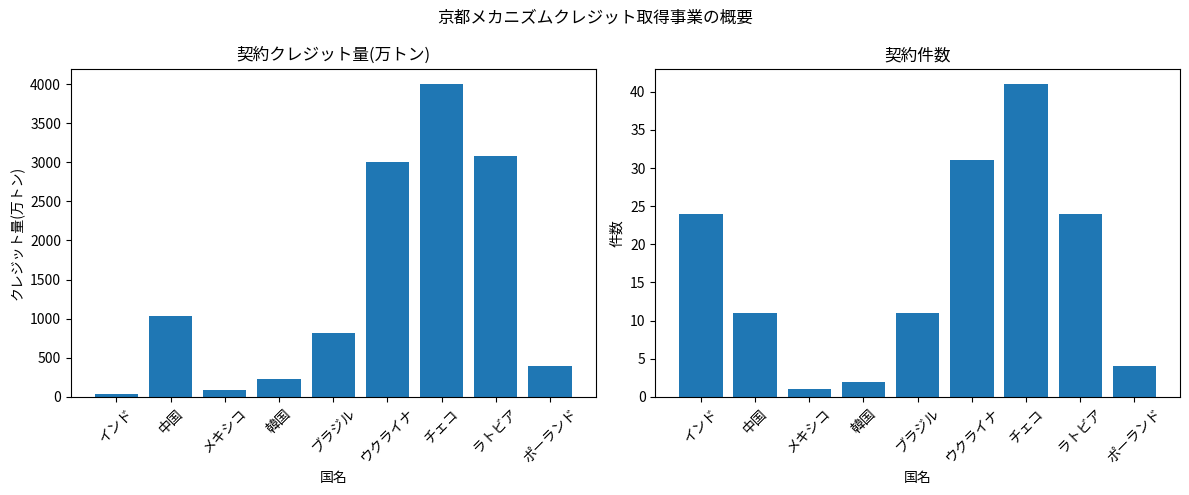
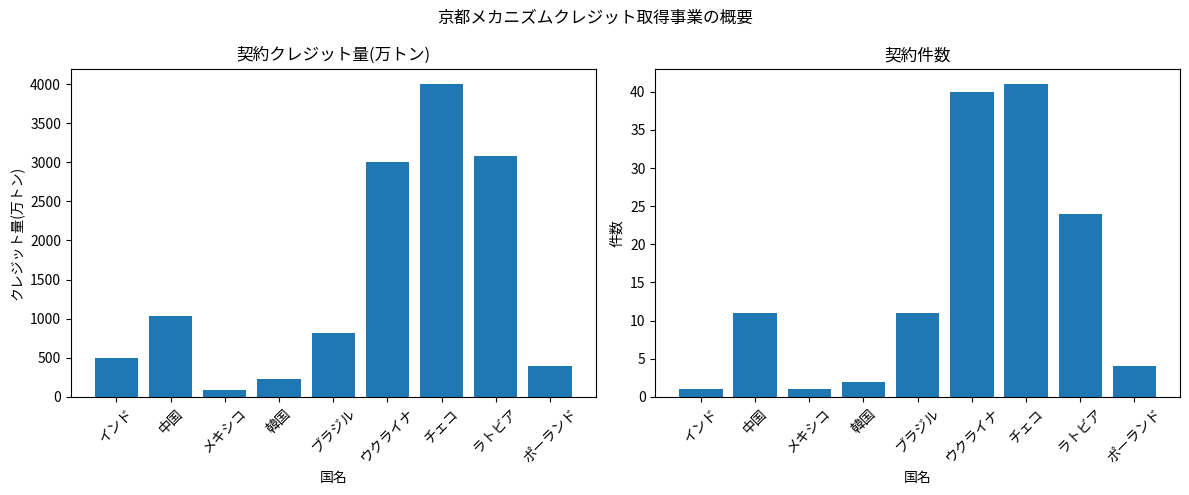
契約クレジット量(万トン), インド: 0 -> 500
契約件数, インド: 24 -> 1
契約件数, ウクライナ: 31 -> 40
